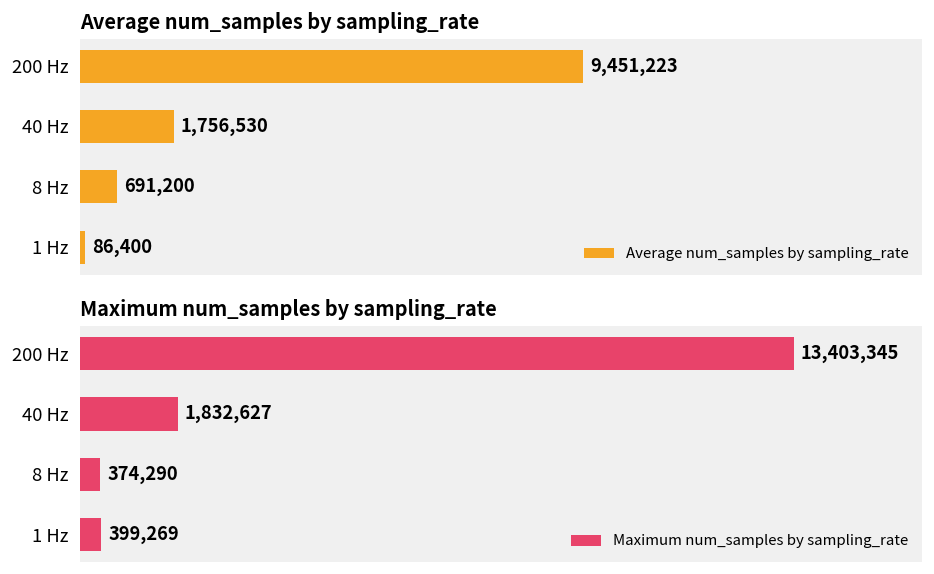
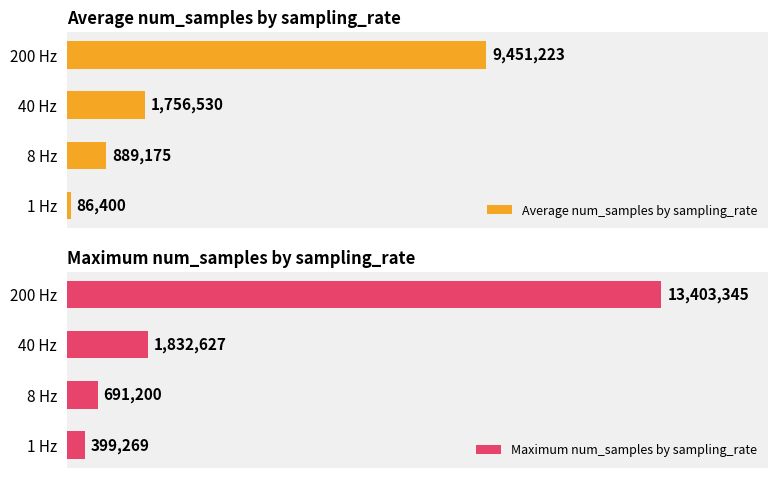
Average num_samples by sampling_rate, 8 Hz: 691,200 -> 889,175
Maximum num_samples by sampling_rate, 8 Hz: 374,290 -> 691,200
